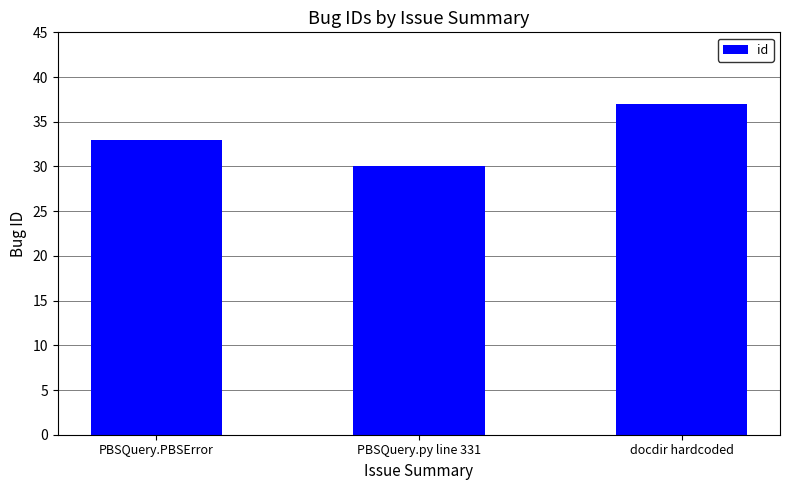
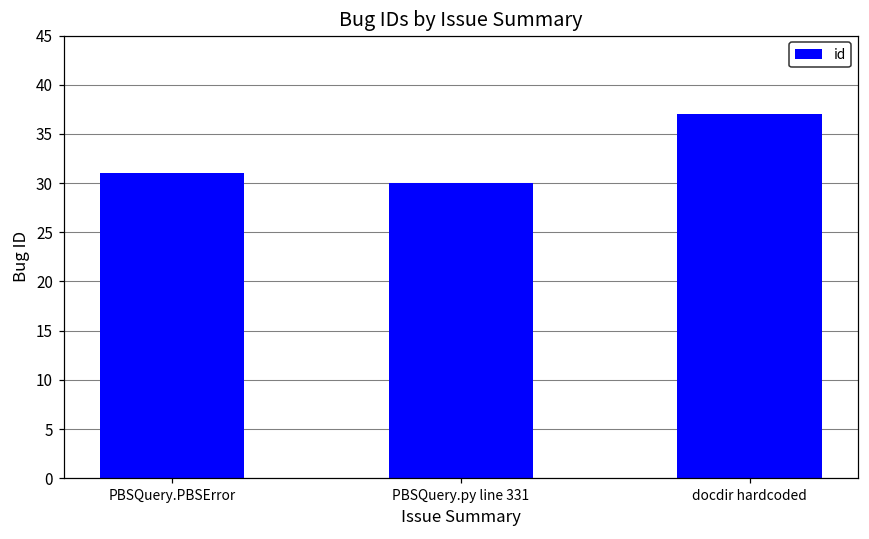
PBSQuery.PBSError: 33 -> 31
